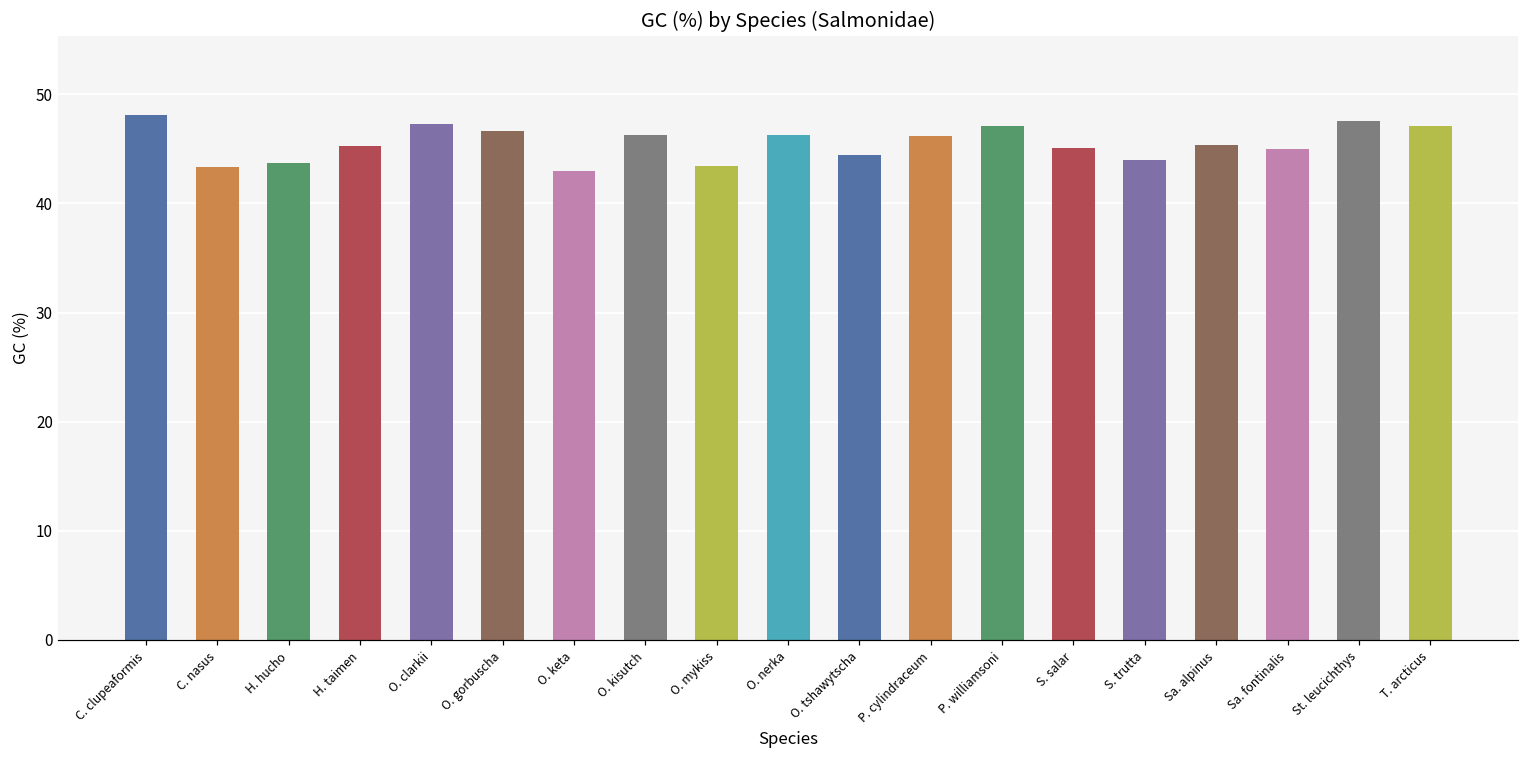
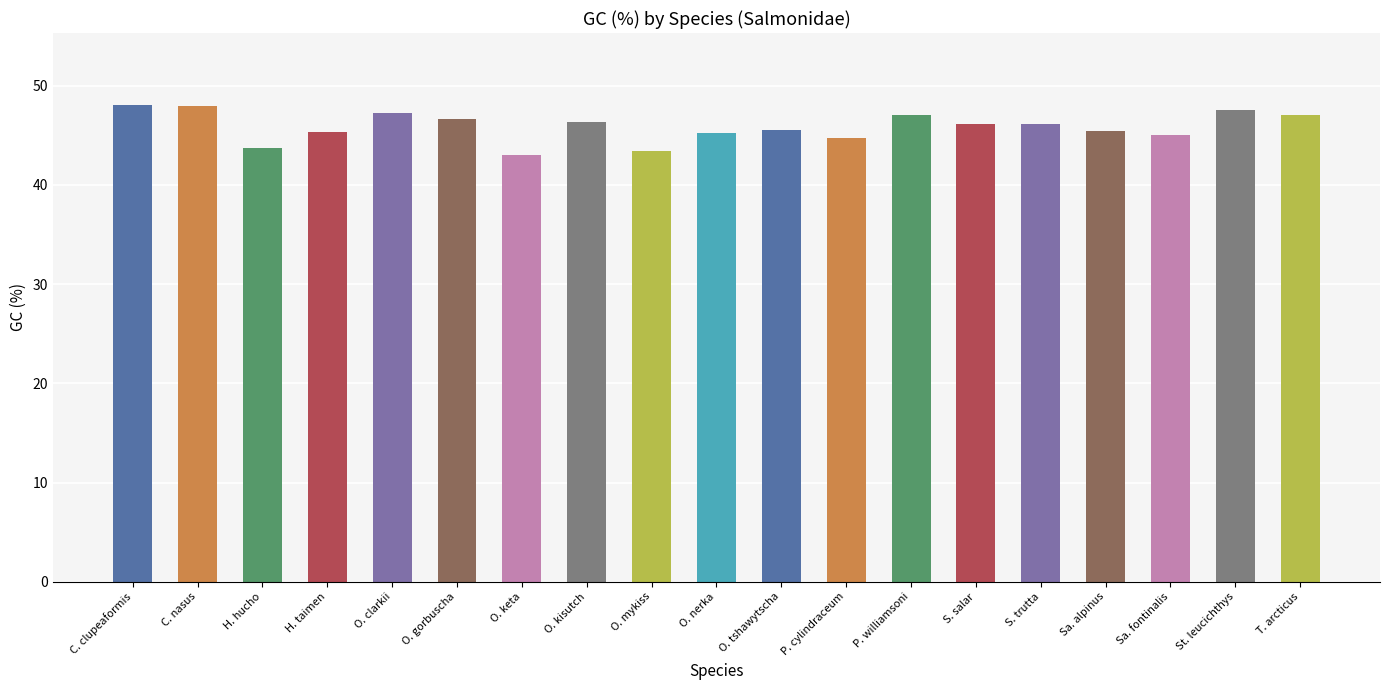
C. nasus: 43 -> 48
O. nerka: 46 -> 45
O. tshawytscha: 44 -> 46
P. cylindraceum: 46 -> 45
S. salar: 45 -> 46
S. trutta: 44 -> 46
